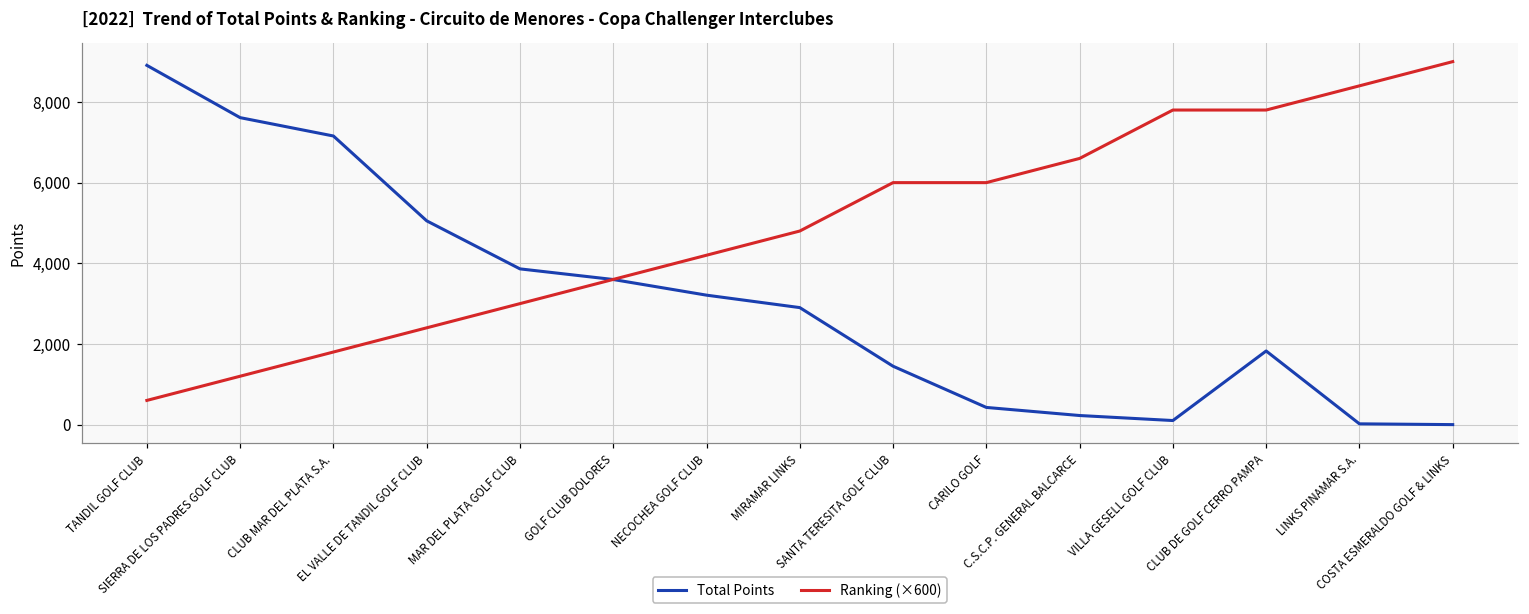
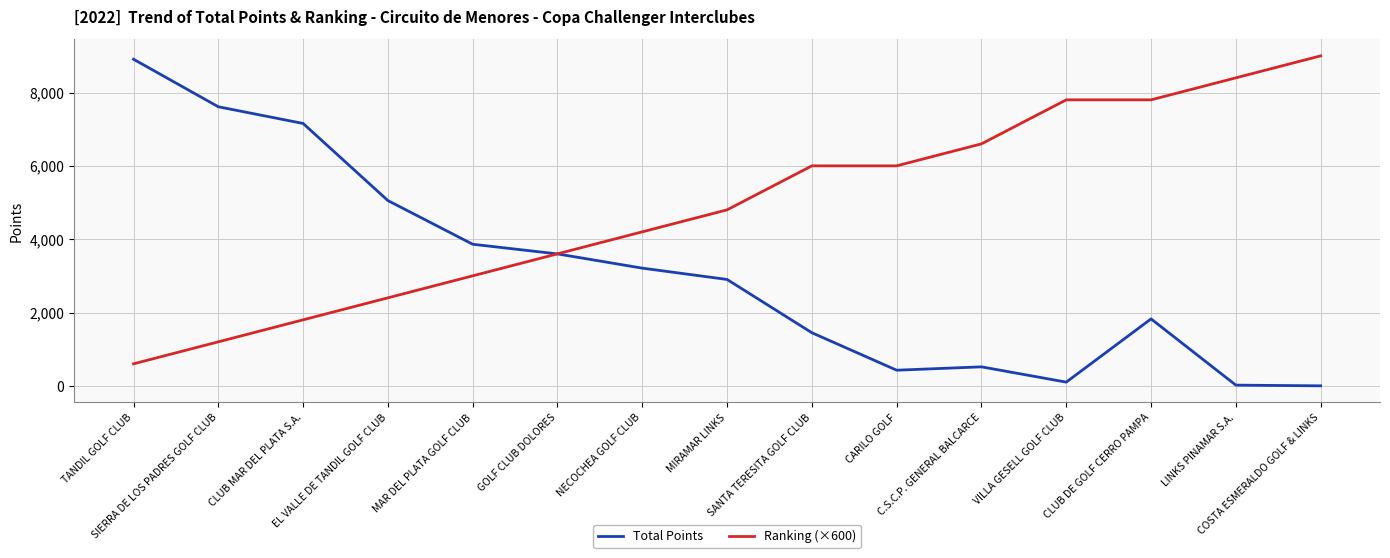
Total Points, C.S.C.P. GENERAL BALCARCE: 200 -> 500
